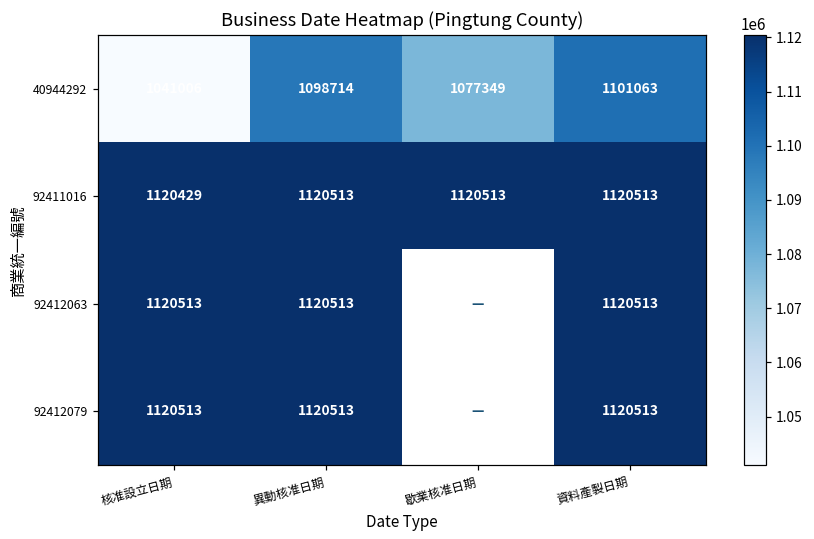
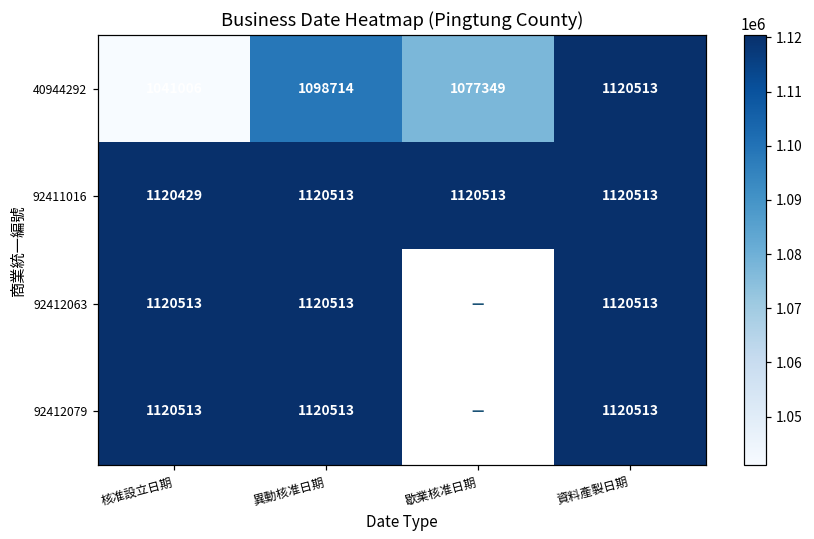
40944292, 資料產製日期: 1101063 -> 1120513
